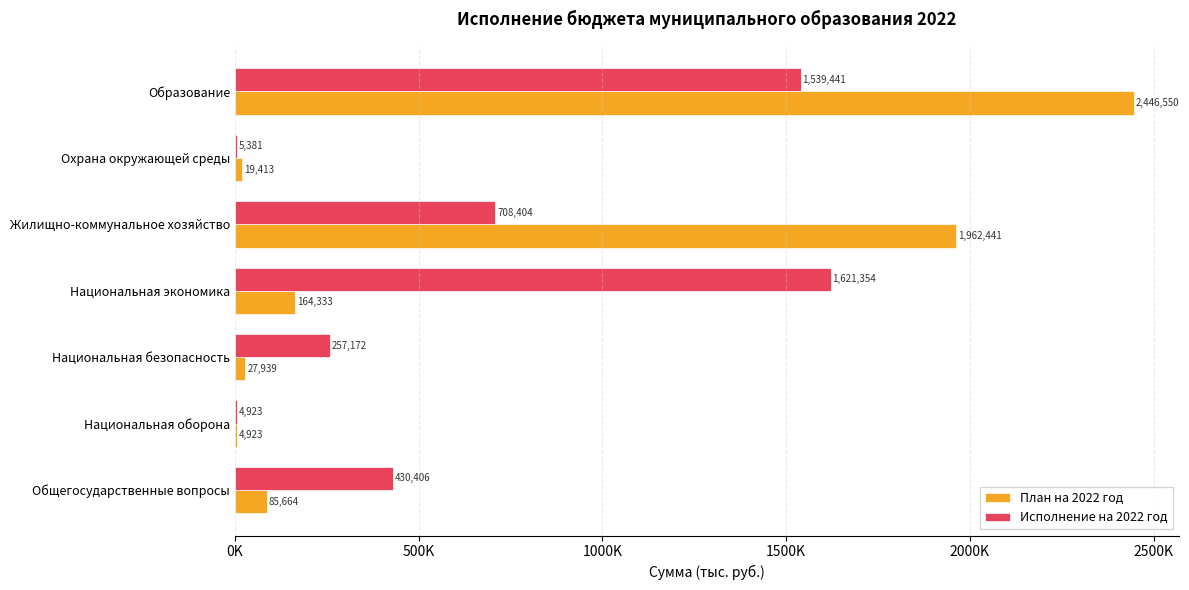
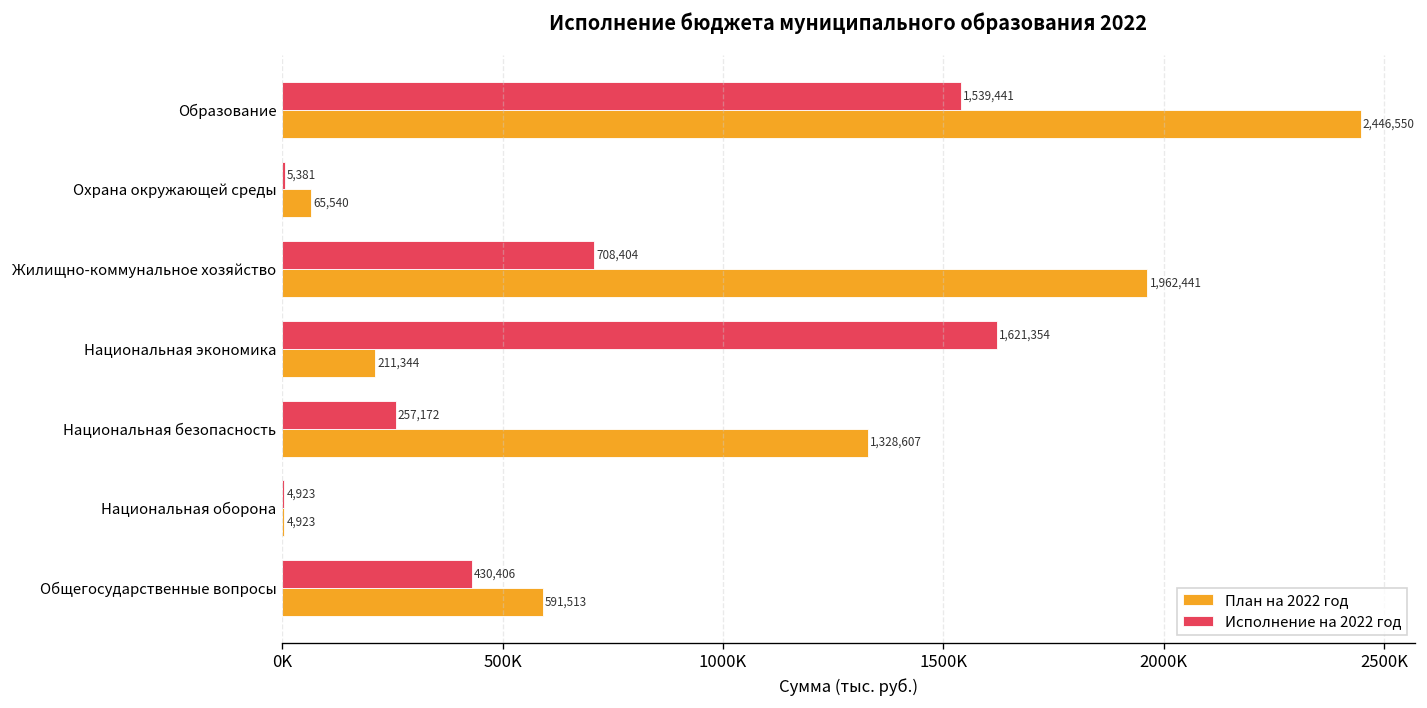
План на 2022 год, Охрана окружающей среды: 19,413 -> 65,540
План на 2022 год, Национальная экономика: 164,333 -> 211,344
План на 2022 год, Национальная безопасность: 27,939 -> 1,328,607
План на 2022 год, Общегосударственные вопросы: 85,664 -> 591,513
